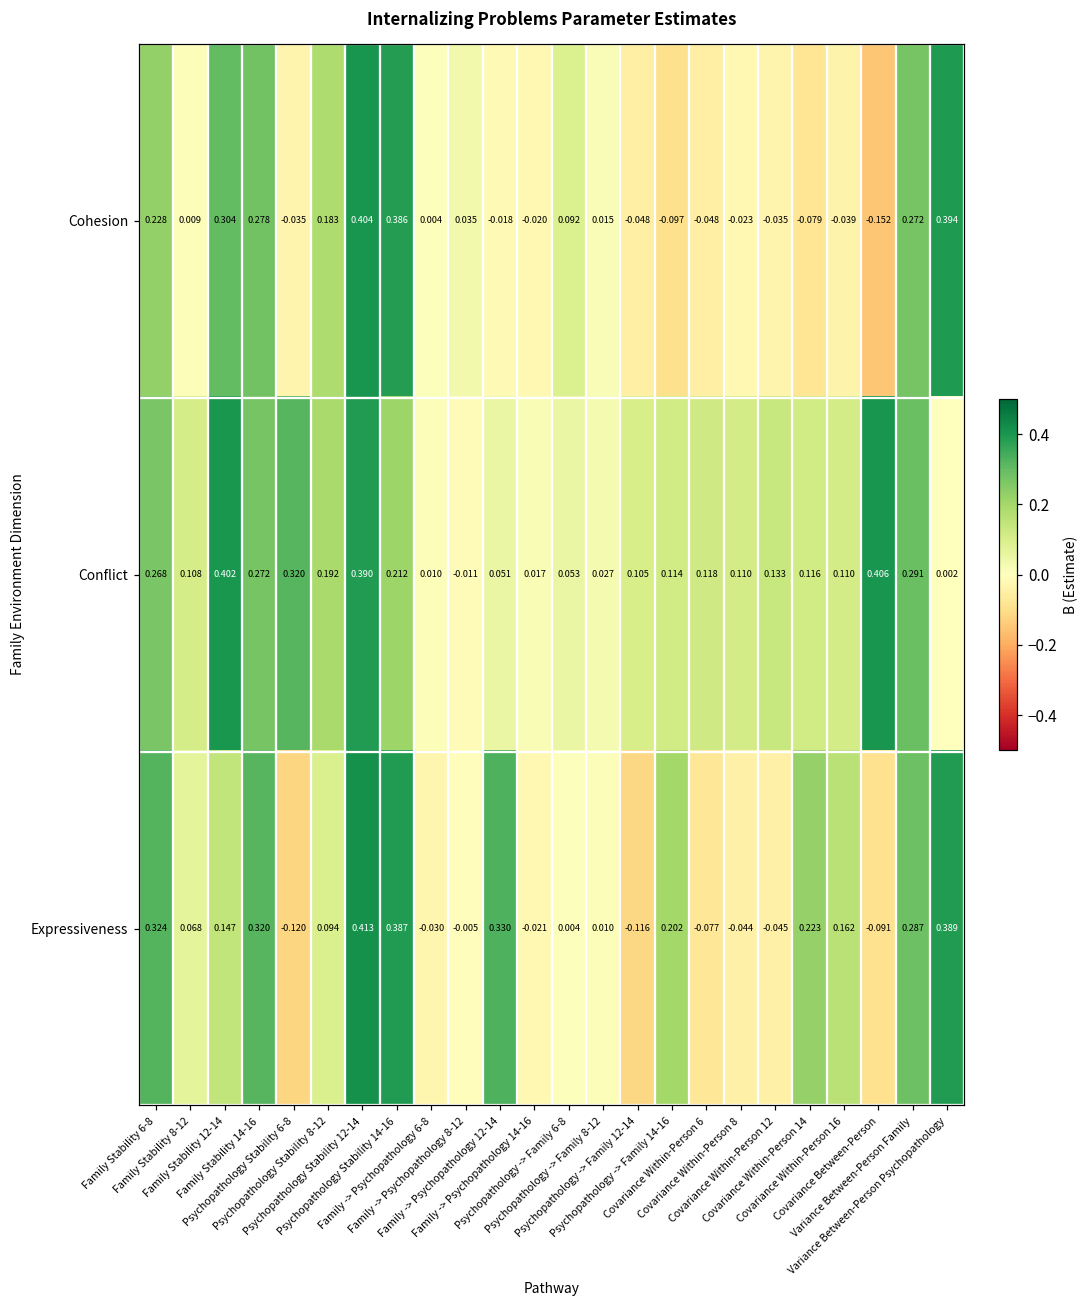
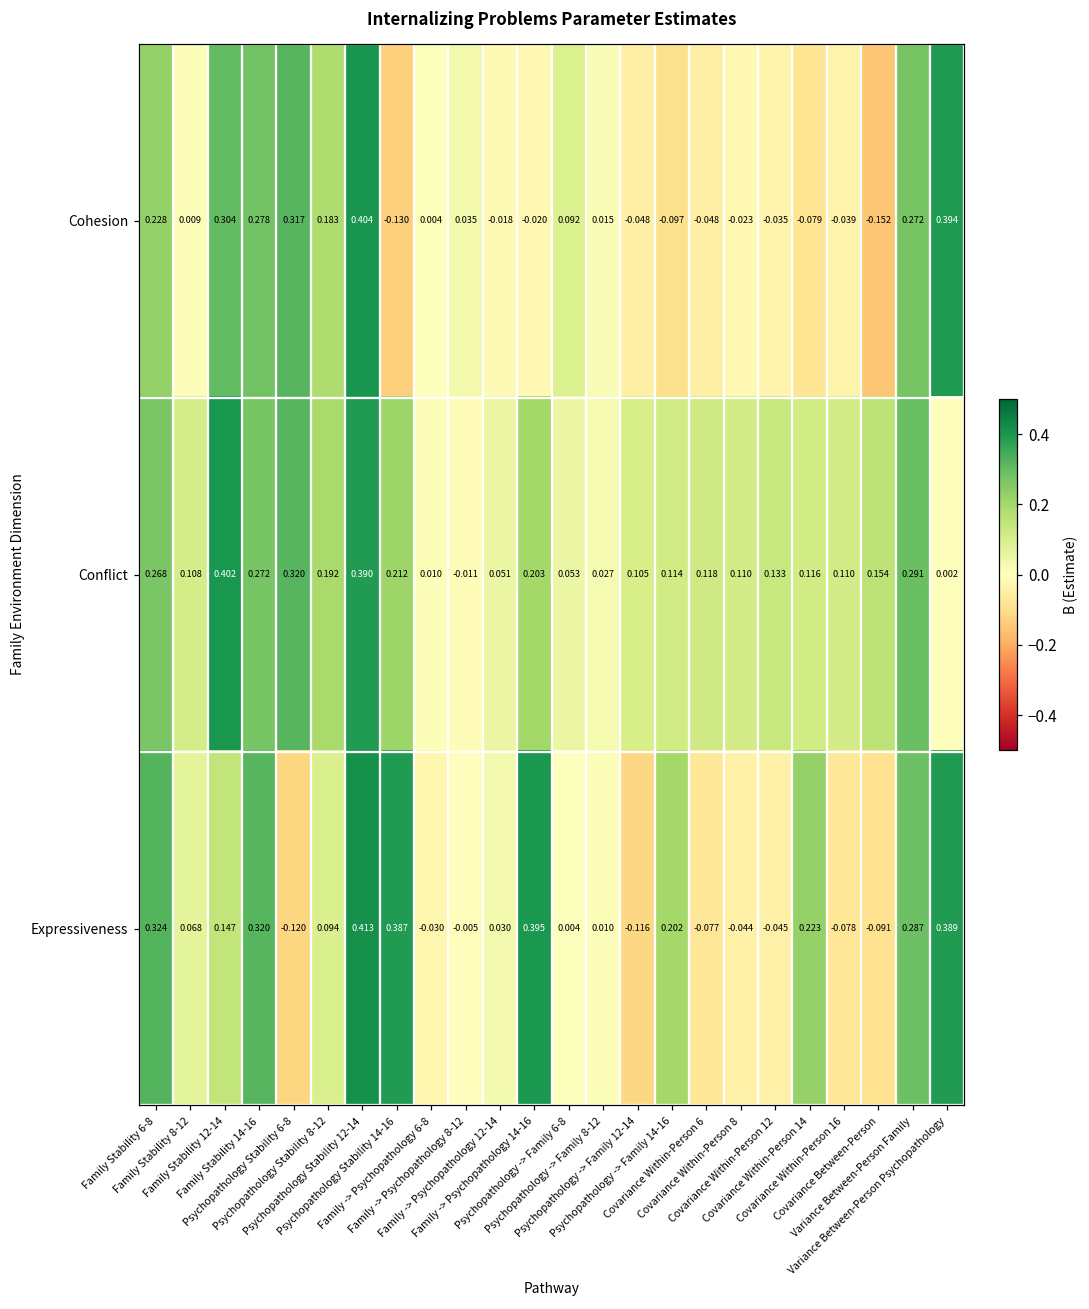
Cohesion, Psychopathology Stability 6-8: -0.035 -> 0.317
Cohesion, Psychopathology Stability 14-16: 0.386 -> -0.130
Conflict, Family -> Psychopathology 14-16: 0.017 -> 0.203
Conflict, Covariance Between-Person: 0.406 -> 0.154
Expressiveness, Family -> Psychopathology 12-14: 0.330 -> 0.030
Expressiveness, Family -> Psychopathology 14-16: -0.021 -> 0.395
Expressiveness, Covariance Within-Person 16: 0.162 -> -0.078
